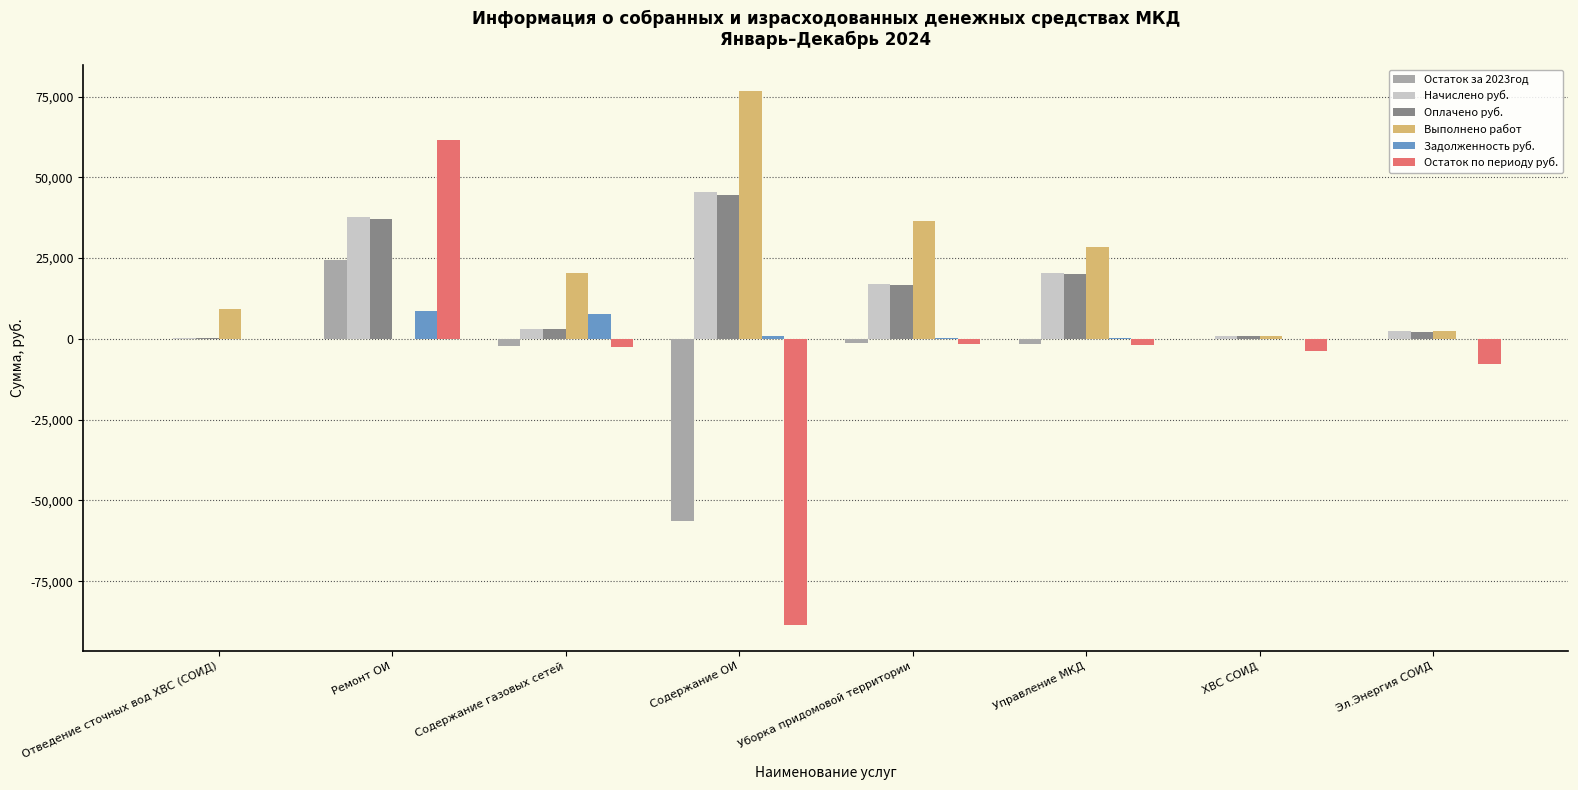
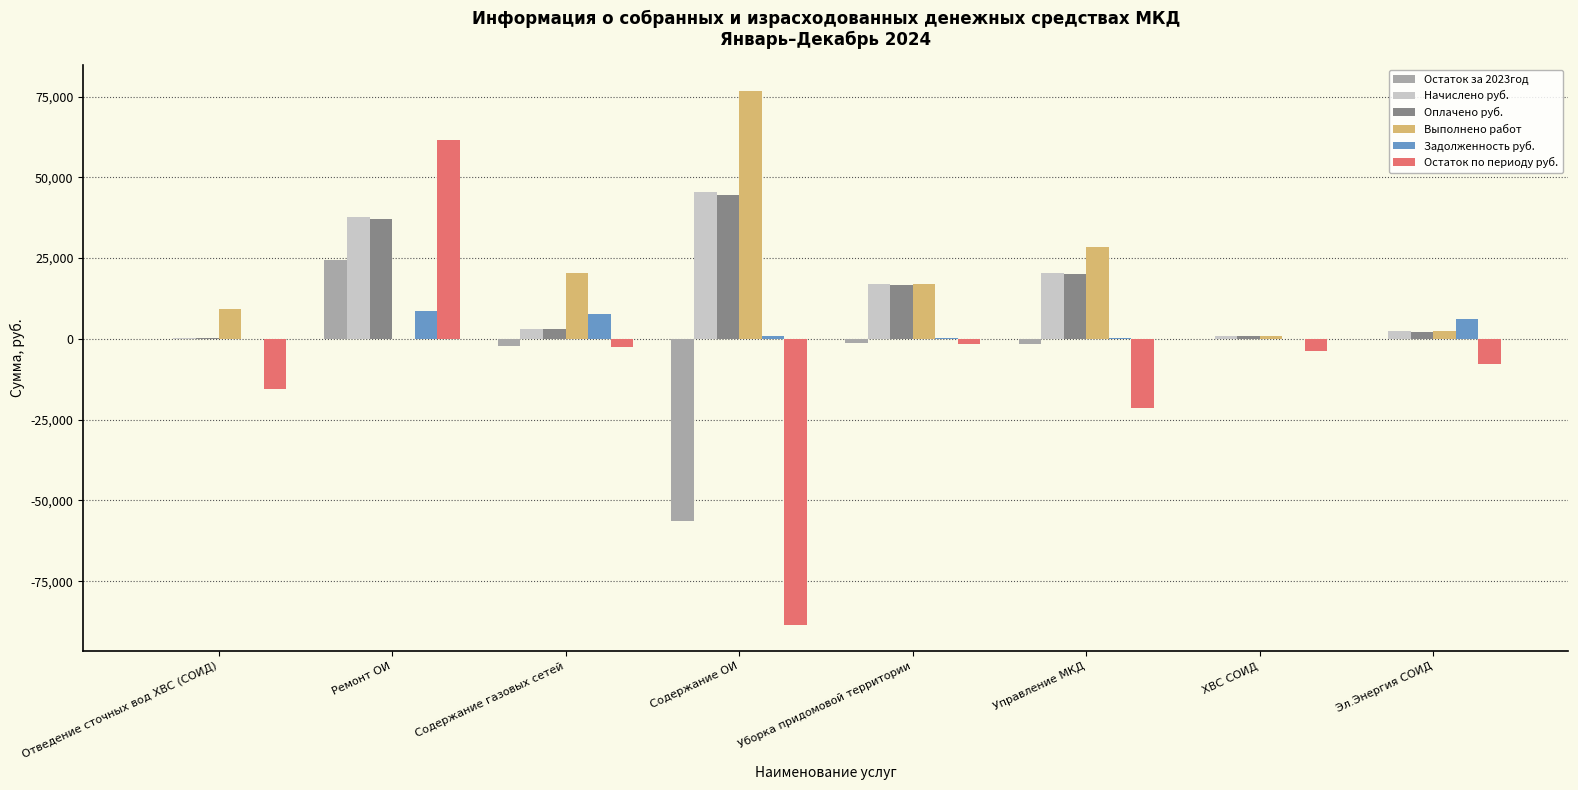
Остаток по периоду руб., Отведение сточных вод ХВС (СОИД): 0 -> -15,000
Выполнено работ, Уборка придомовой территории: 37,000 -> 17,000
Остаток по периоду руб., Управление МКД: -2,000 -> -21,000
Задолженность руб., Эл.Энергия СОИД: 0 -> 6,000
